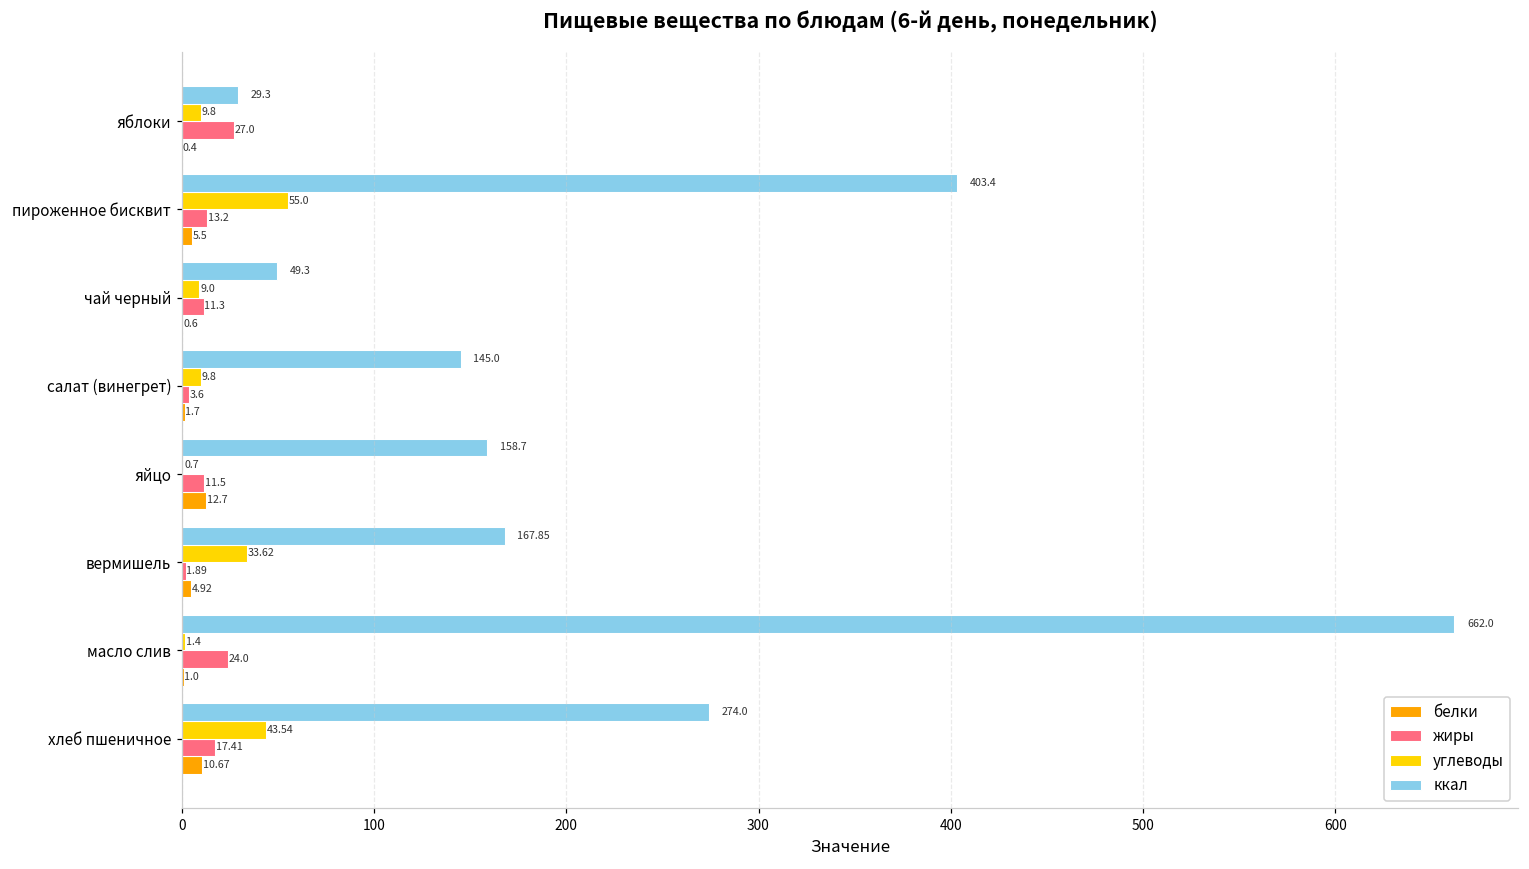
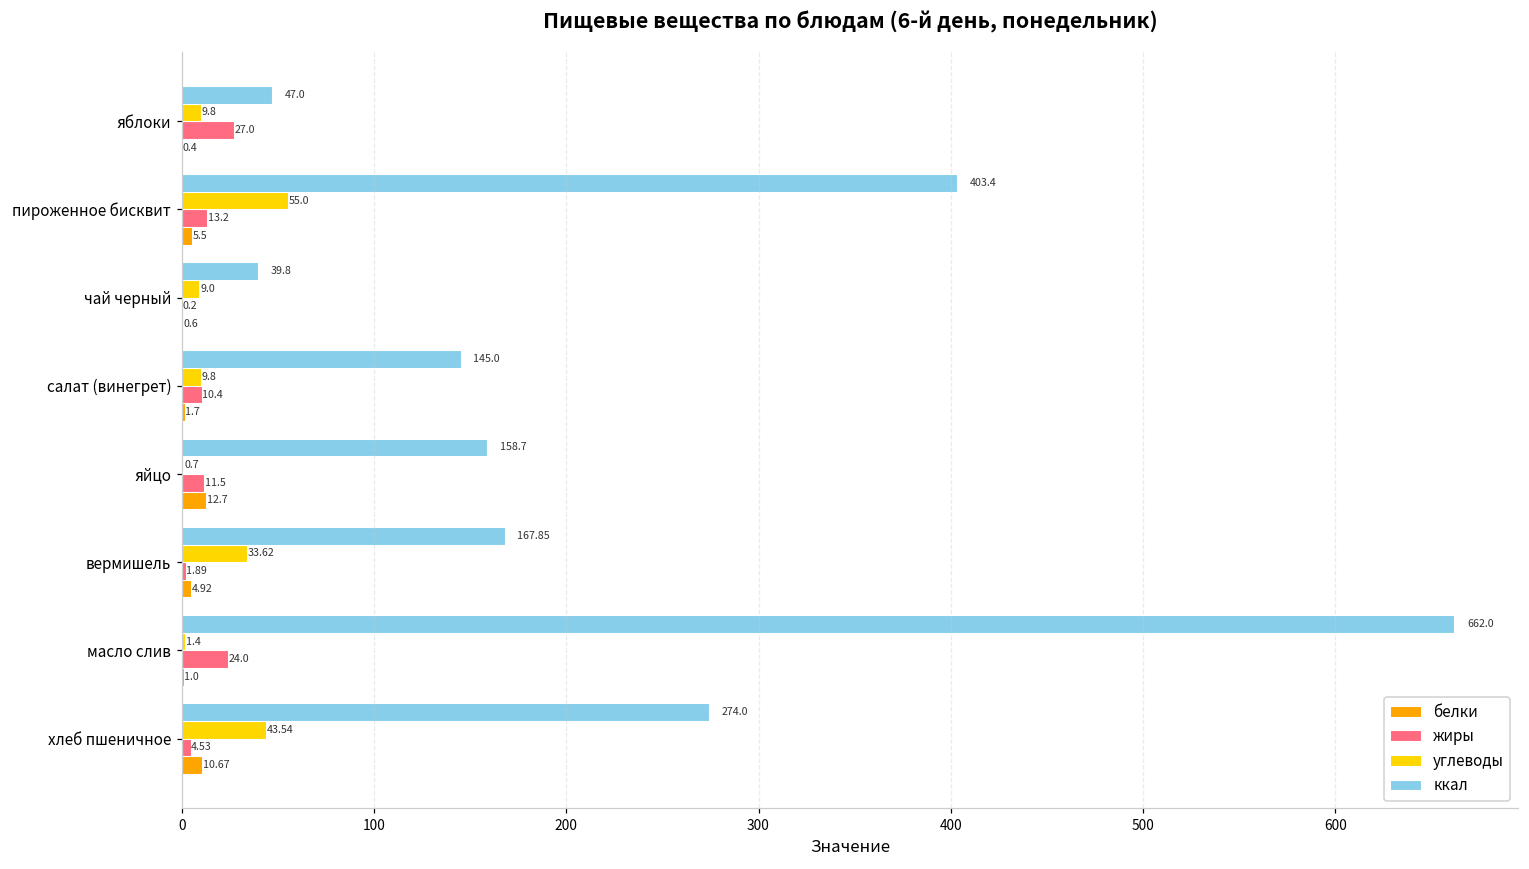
ккал, яблоки: 29.3 -> 47.0
ккал, чай черный: 49.3 -> 39.8
жиры, чай черный: 11.3 -> 0.2
жиры, салат (винегрет): 3.6 -> 10.4
жиры, хлеб пшеничное: 17.41 -> 4.53
